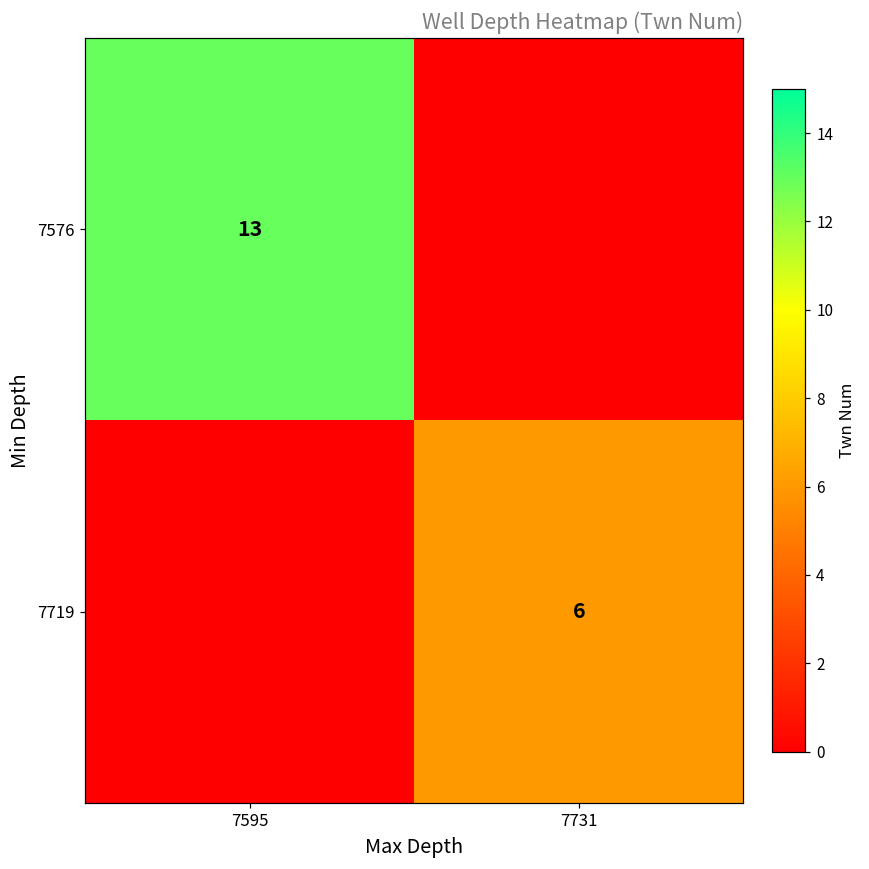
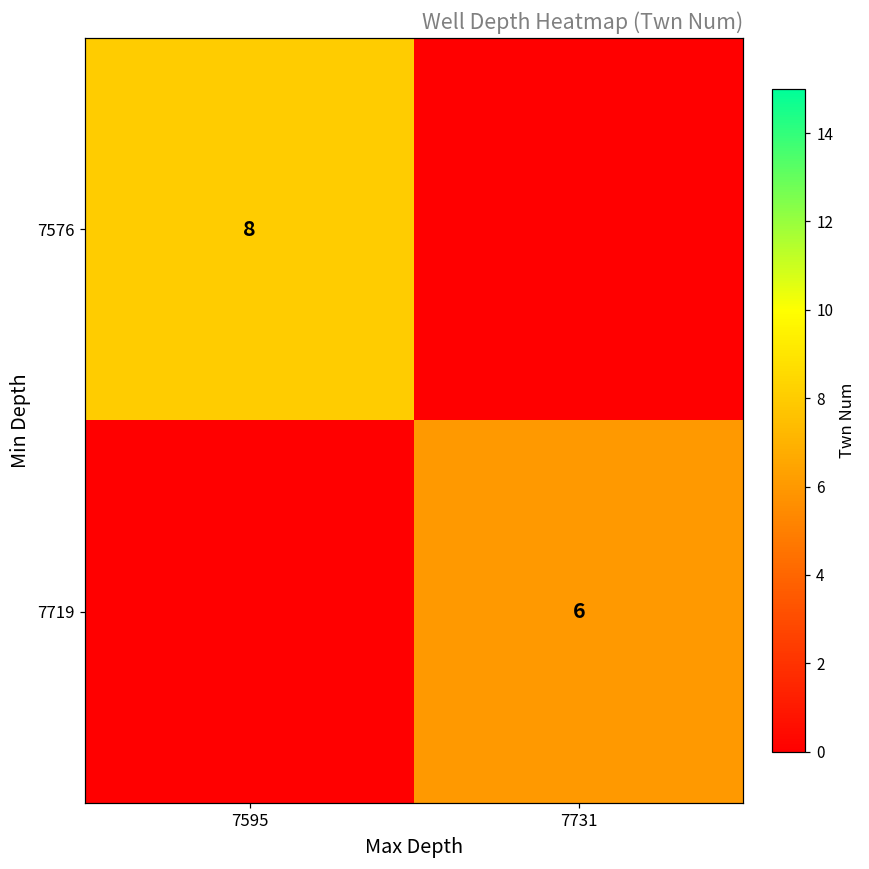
7576, 7595: 13 -> 8
